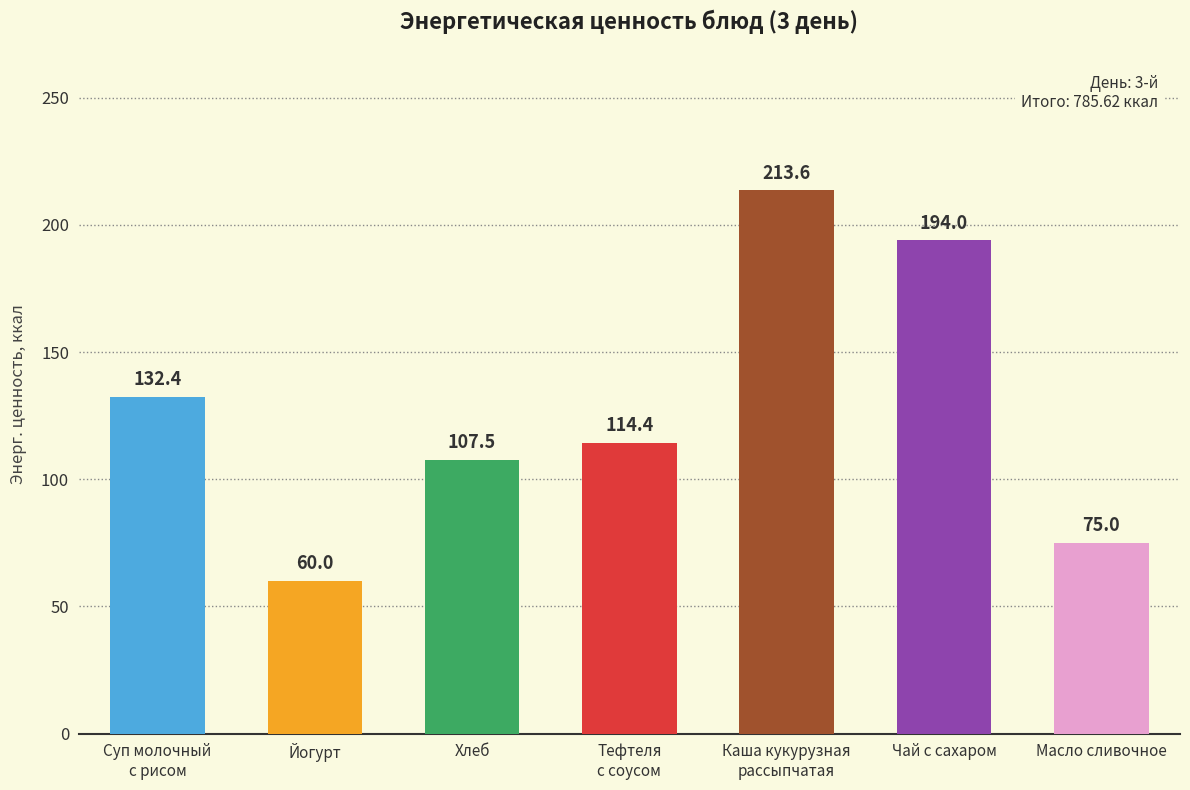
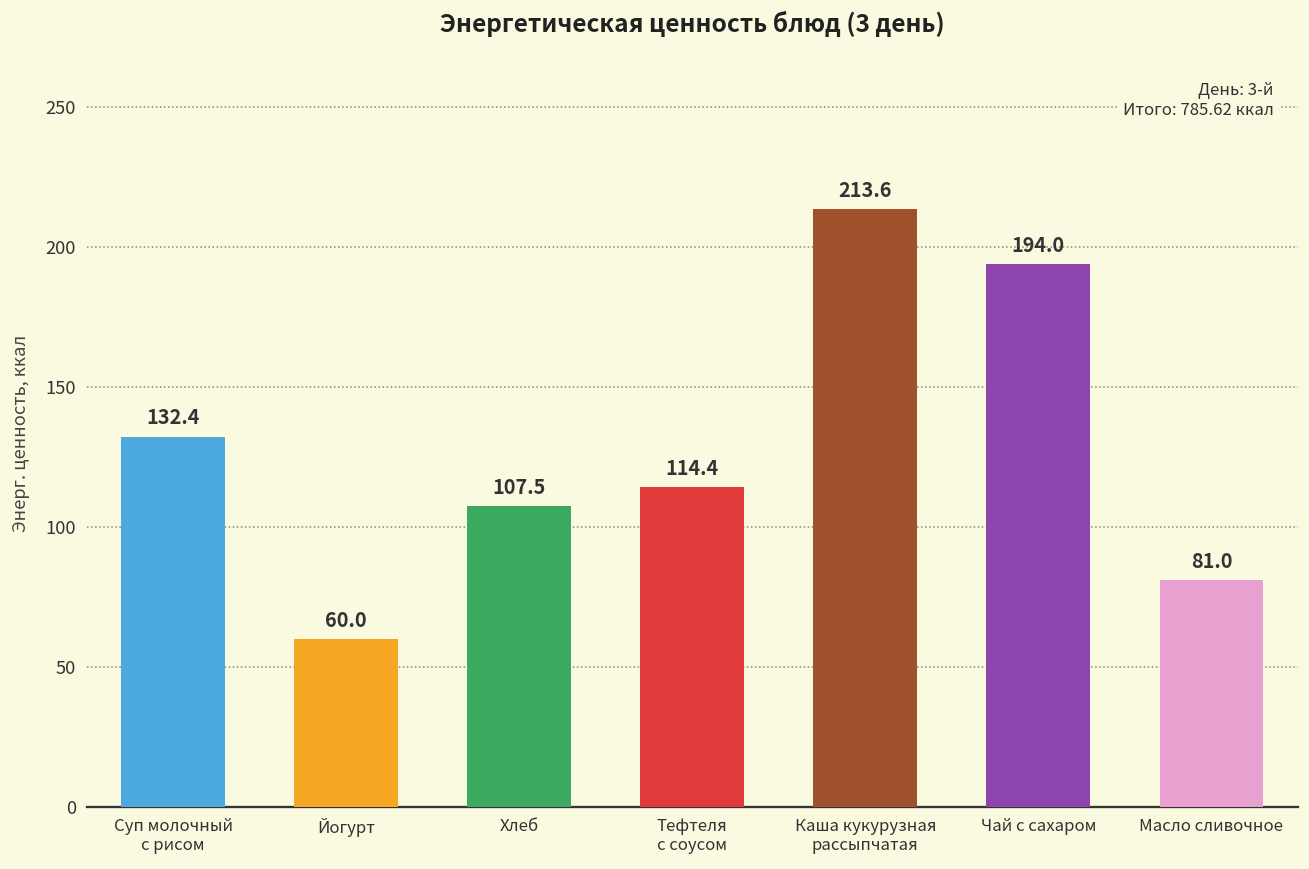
Масло сливочное: 75.0 -> 81.0
